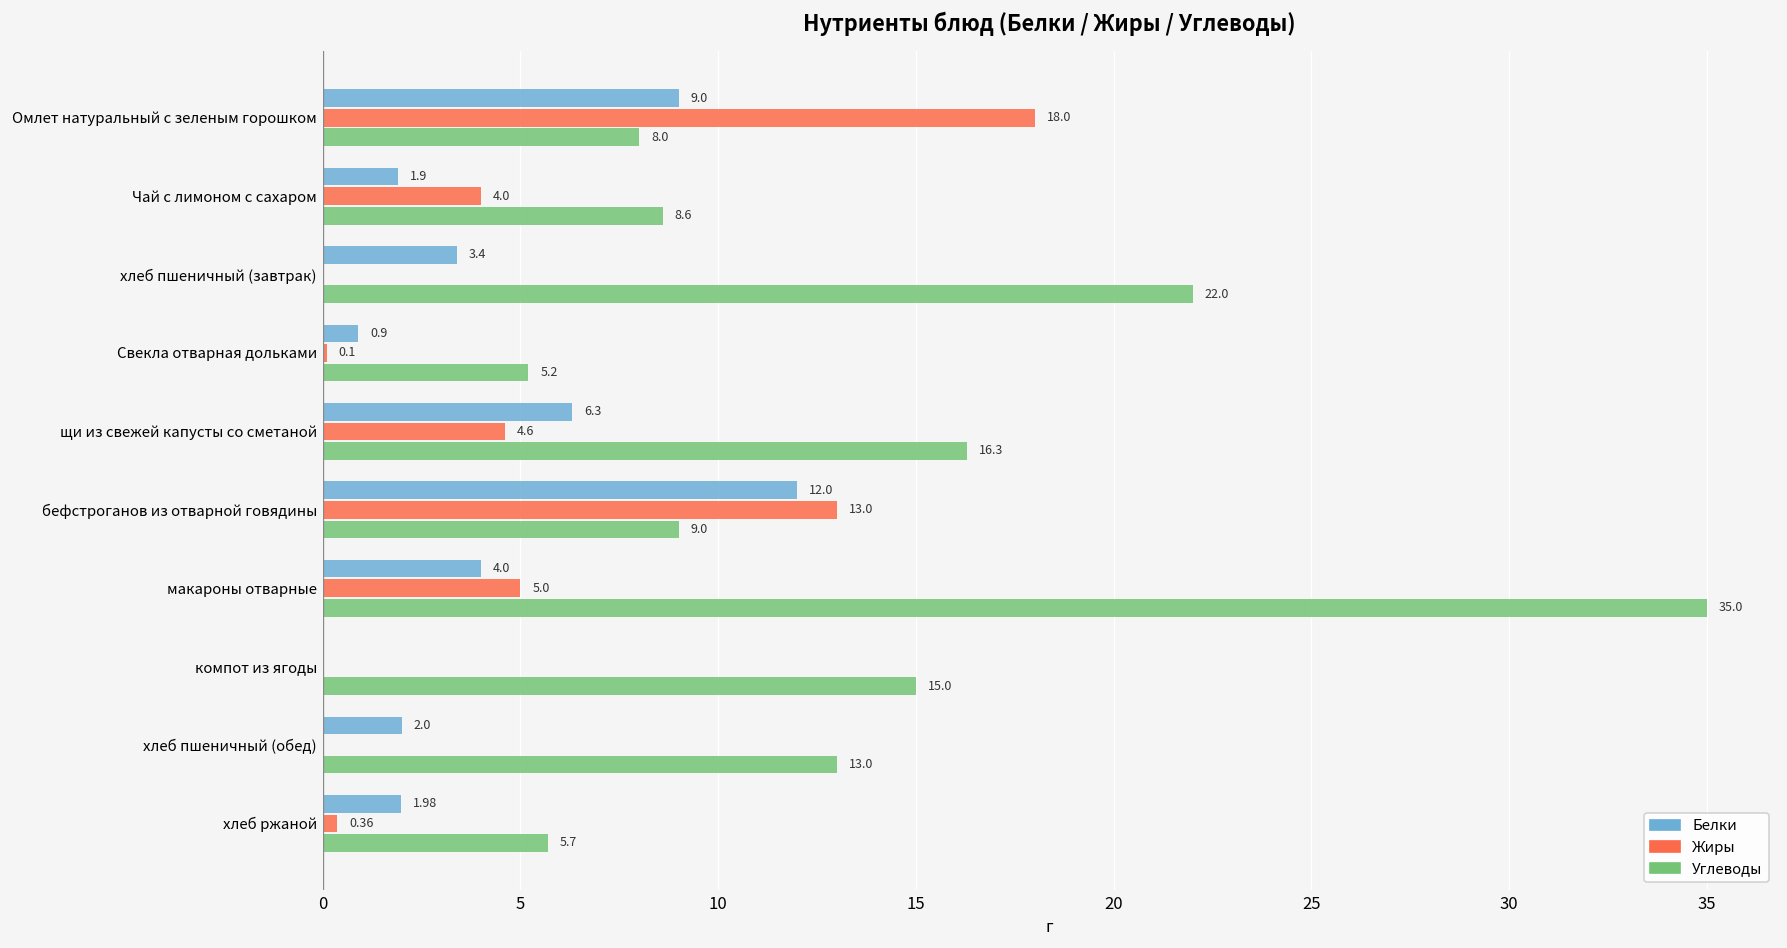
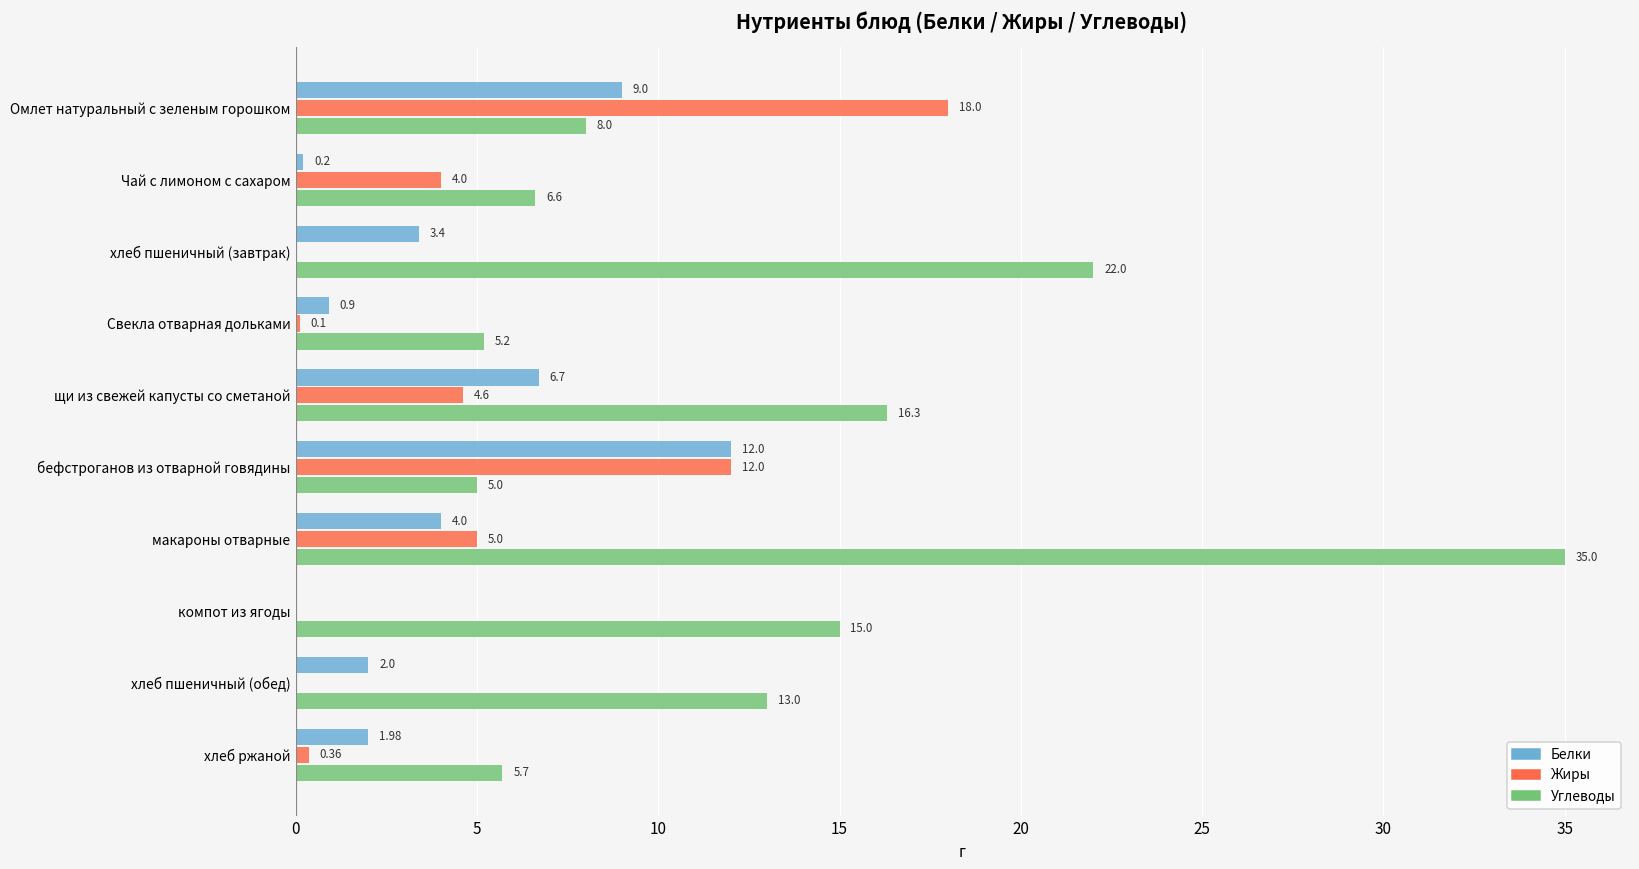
Белки, Чай с лимоном с сахаром: 1.9 -> 0.2
Углеводы, Чай с лимоном с сахаром: 8.6 -> 6.6
Белки, щи из свежей капусты со сметаной: 6.3 -> 6.7
Жиры, бефстроганов из отварной говядины: 13.0 -> 12.0
Углеводы, бефстроганов из отварной говядины: 9.0 -> 5.0
